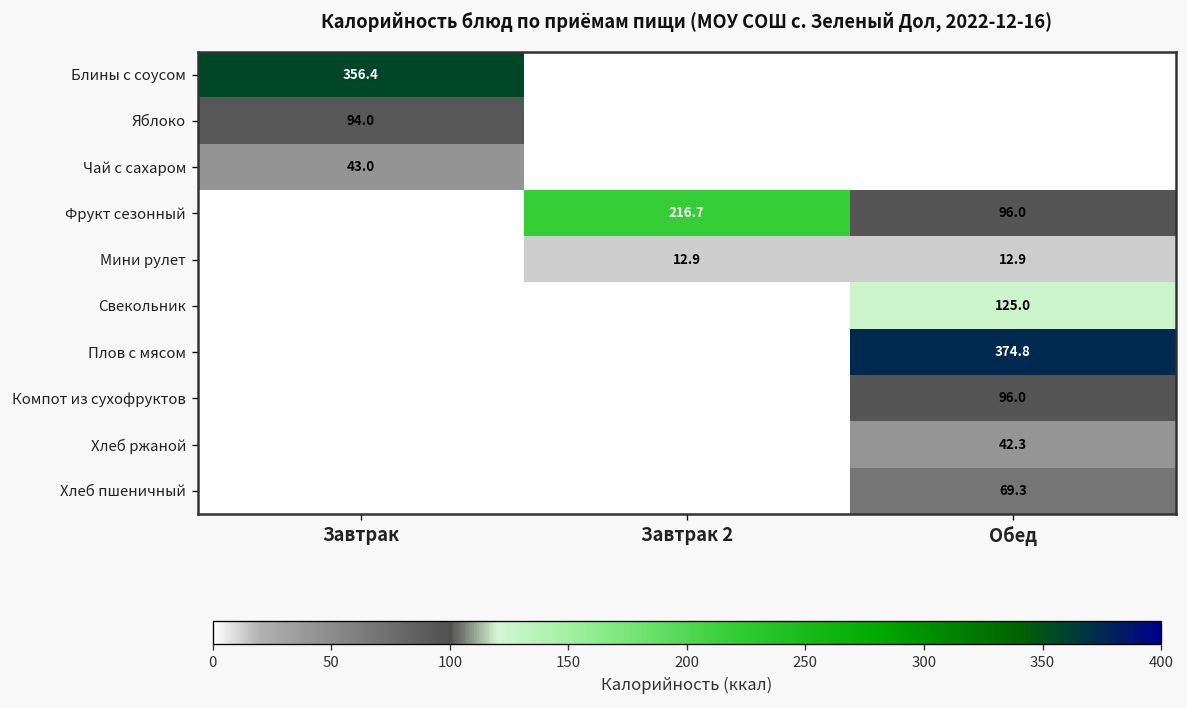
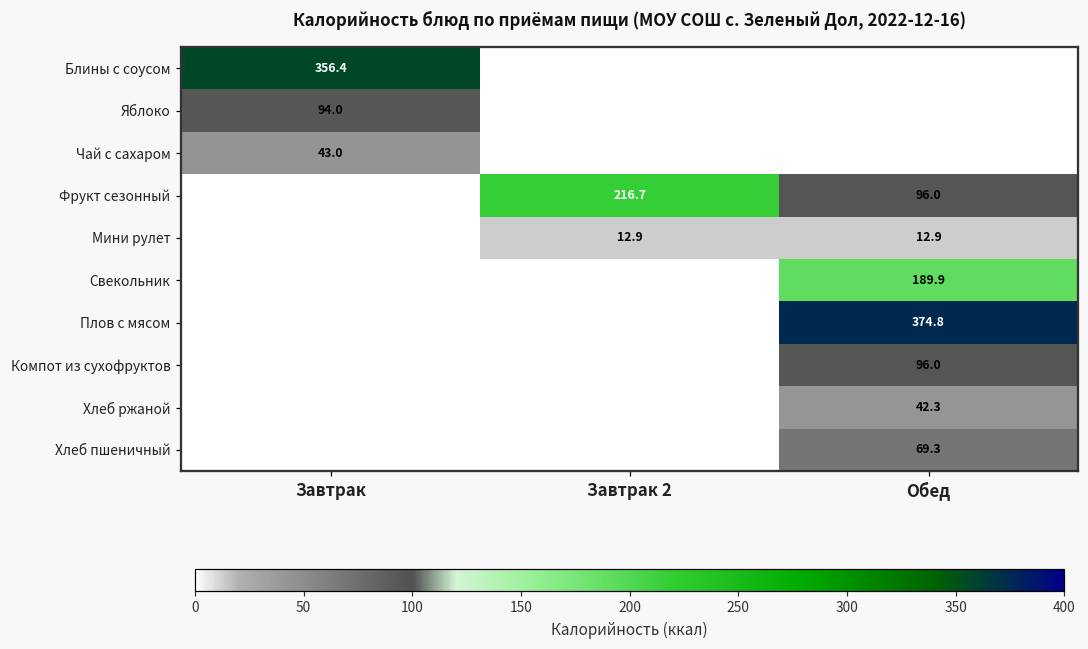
Свекольник, Обед: 125.0 -> 189.9
